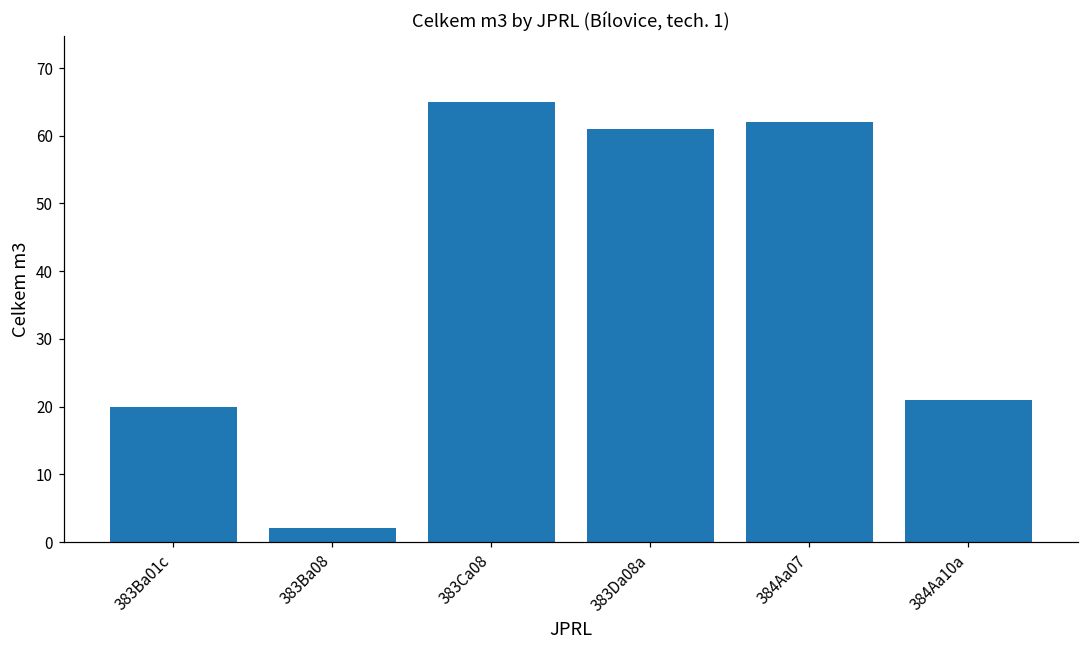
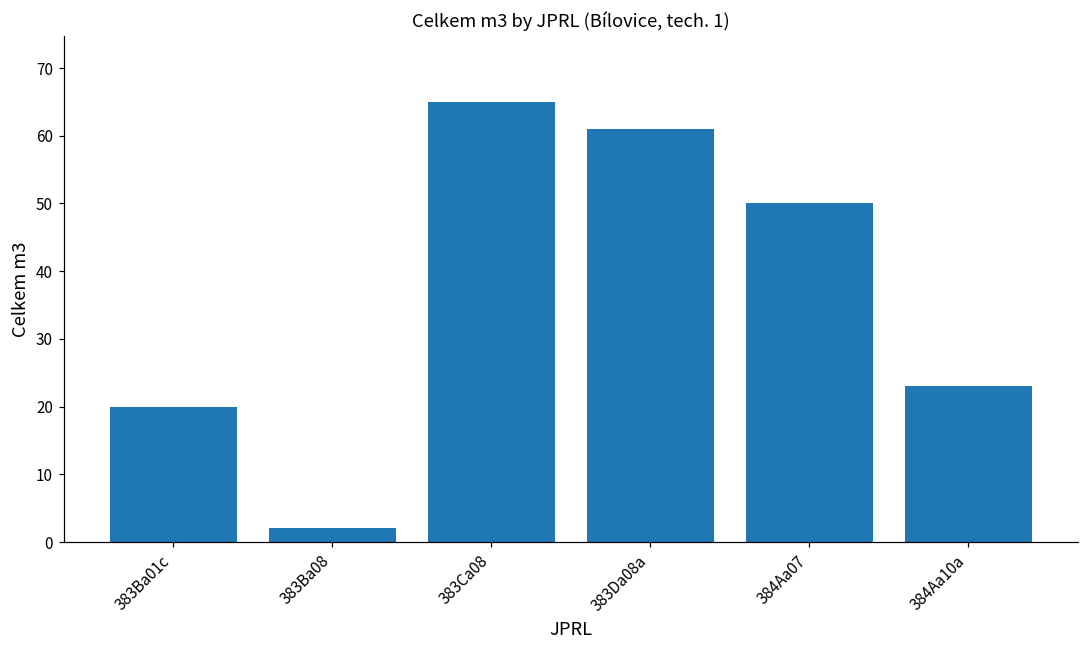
384Aa07: 62 -> 50
384Aa10a: 21 -> 23
